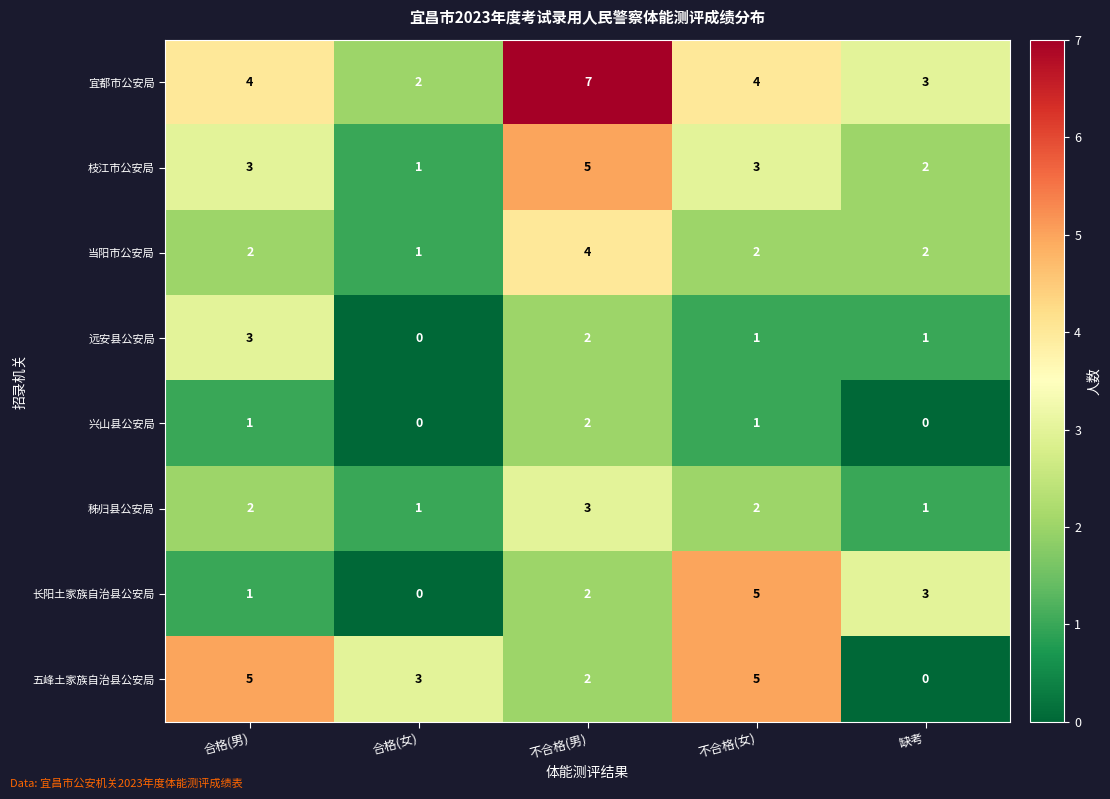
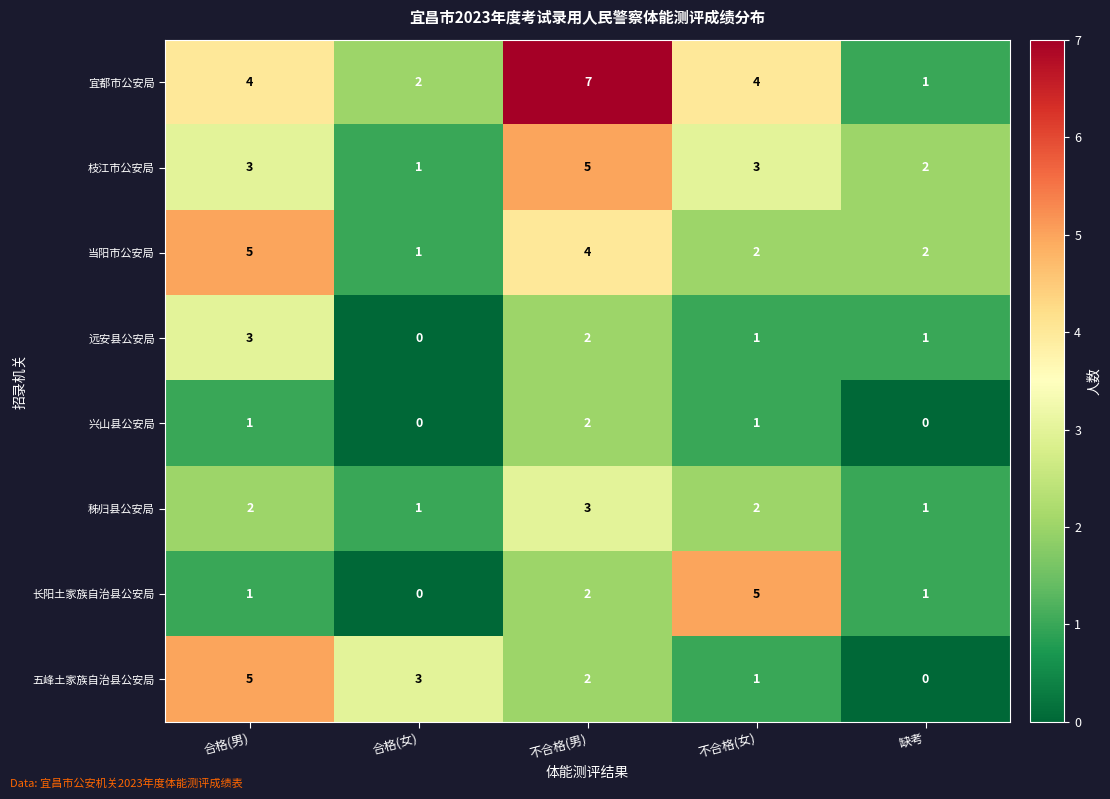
宜都市公安局, 缺考: 3 -> 1
当阳市公安局, 合格(男): 2 -> 5
长阳土家族自治县公安局, 缺考: 3 -> 1
五峰土家族自治县公安局, 不合格(女): 5 -> 1
